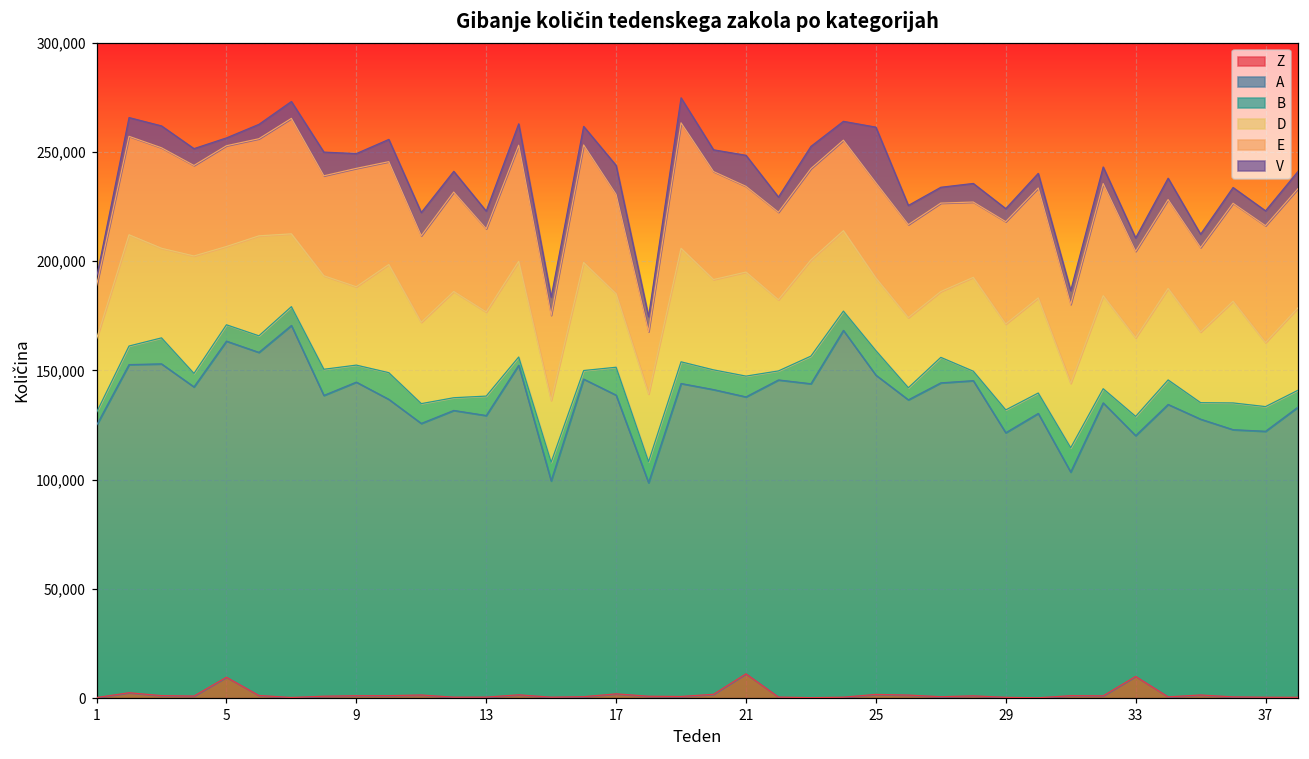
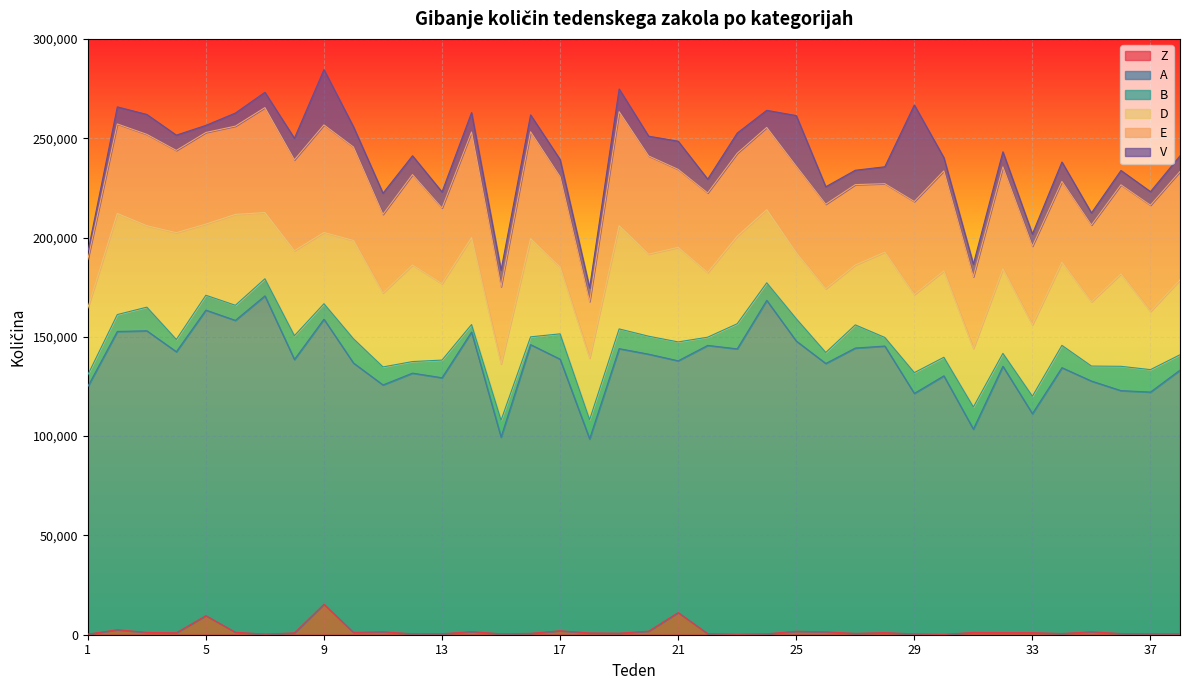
Z, 9: 1,000 -> 15,000
V, 9: 7,000 -> 28,000
V, 17: 13,000 -> 9,000
V, 29: 6,000 -> 49,000
Z, 33: 10,000 -> 1,000
